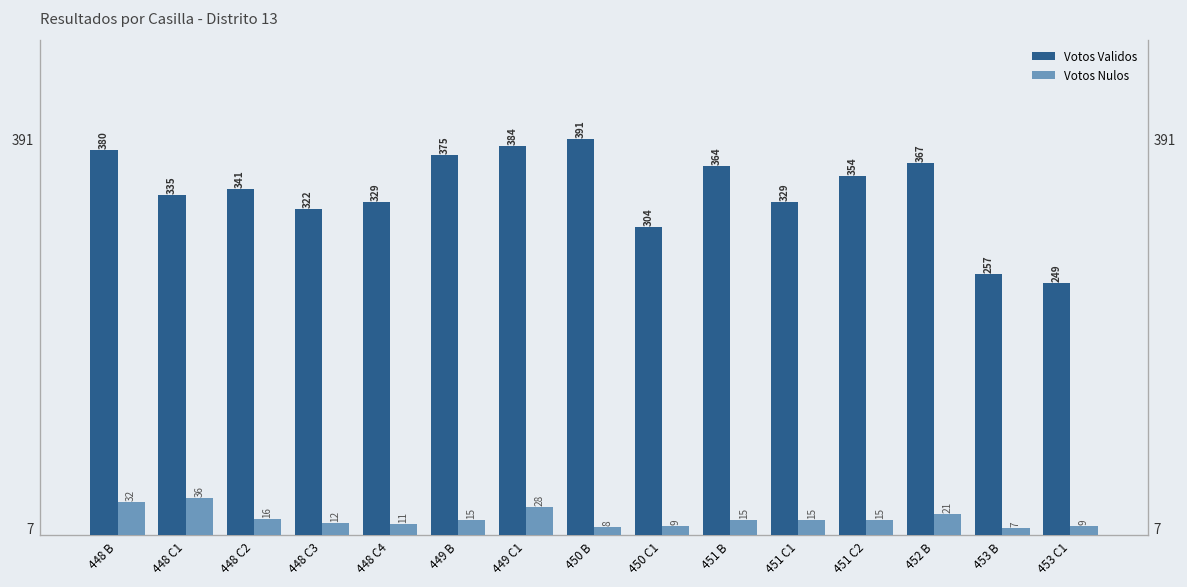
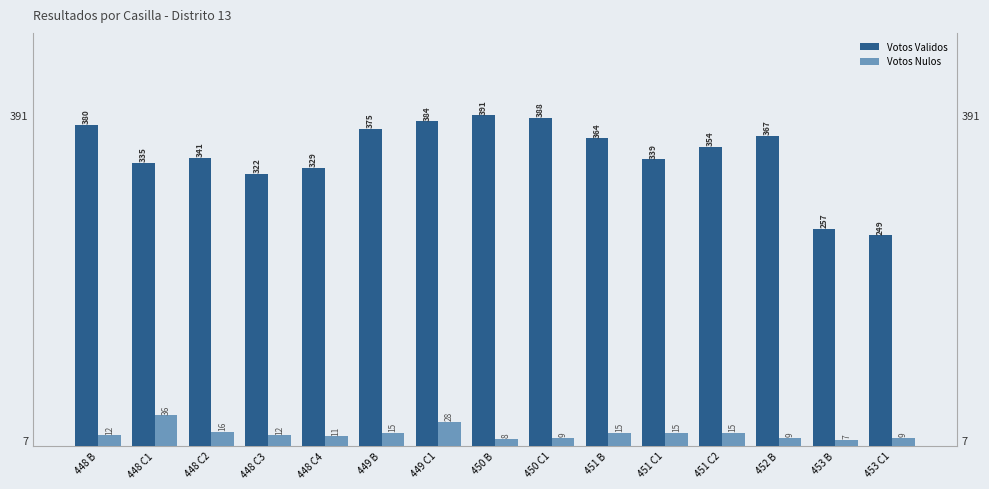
Votos Nulos, 448 B: 32 -> 12
Votos Validos, 450 C1: 304 -> 388
Votos Validos, 451 C1: 329 -> 339
Votos Nulos, 452 B: 21 -> 9
